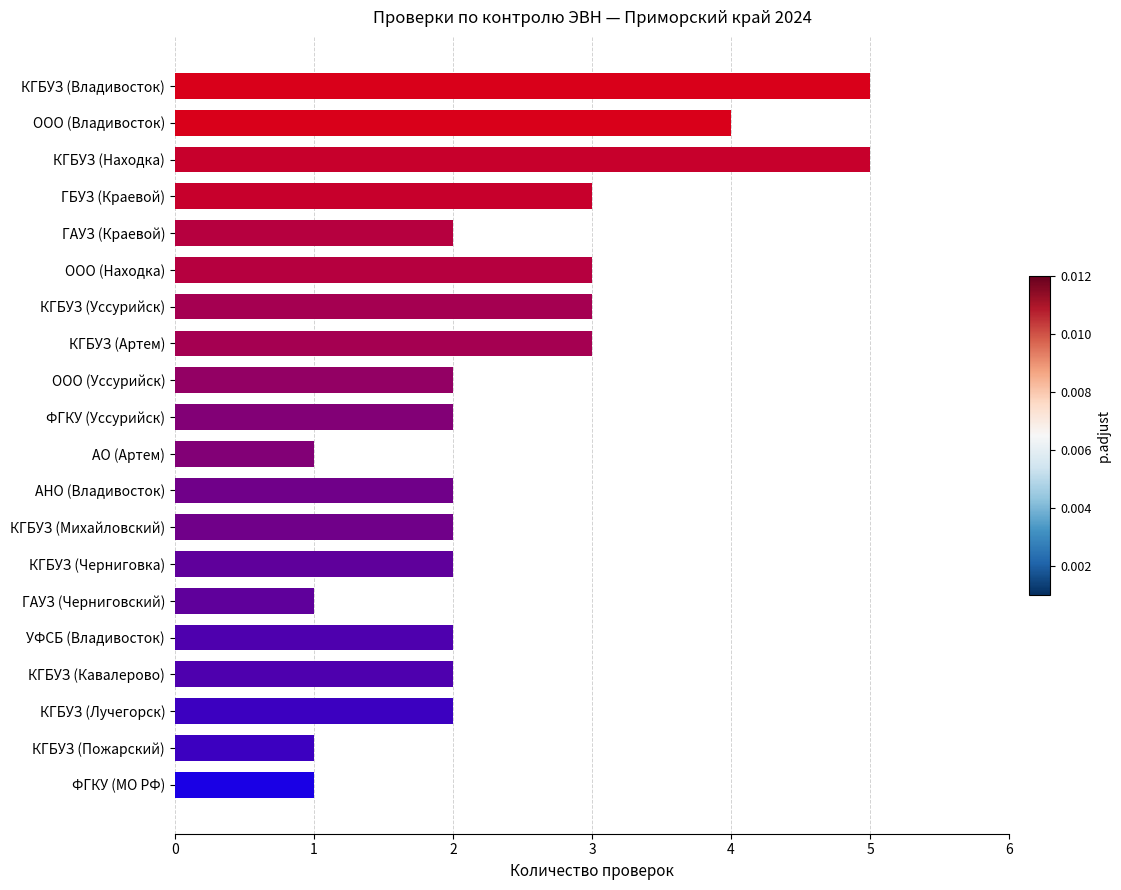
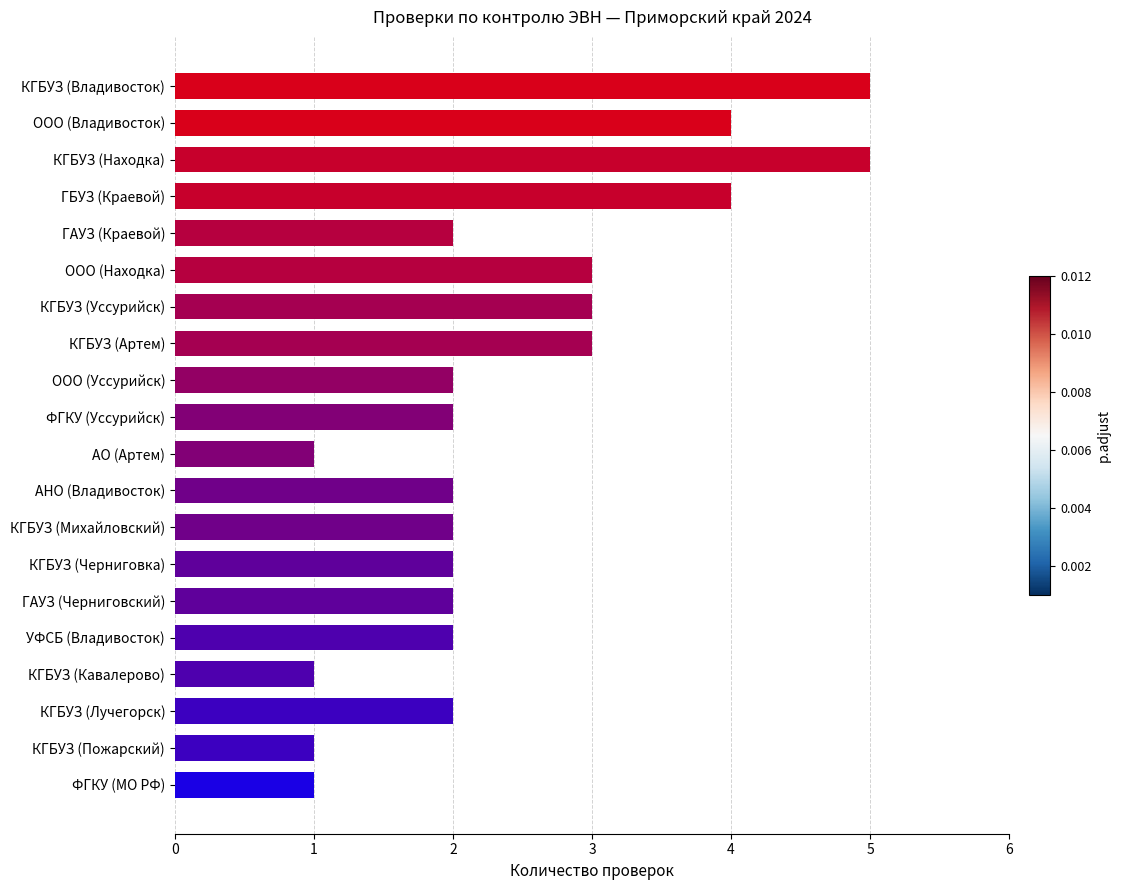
ГБУЗ (Краевой): 3 -> 4
ГАУЗ (Черниговский): 1 -> 2
КГБУЗ (Кавалерово): 2 -> 1
